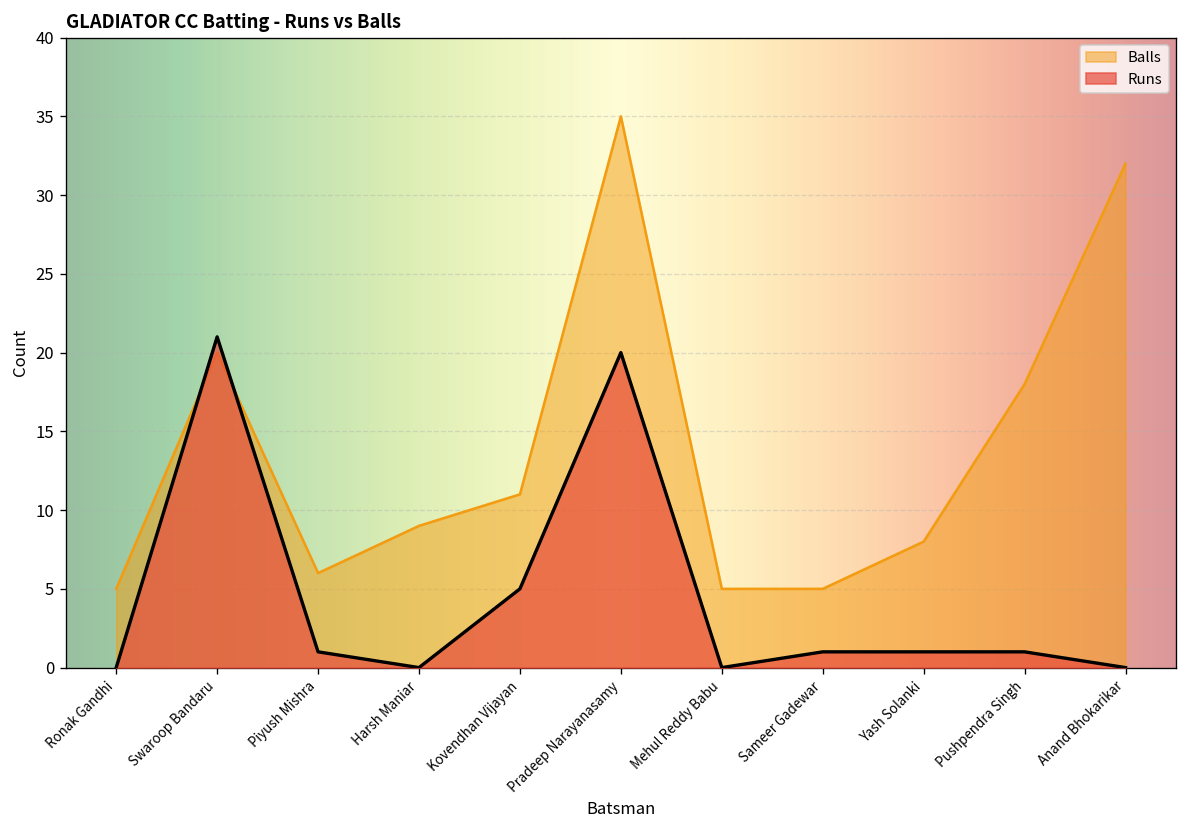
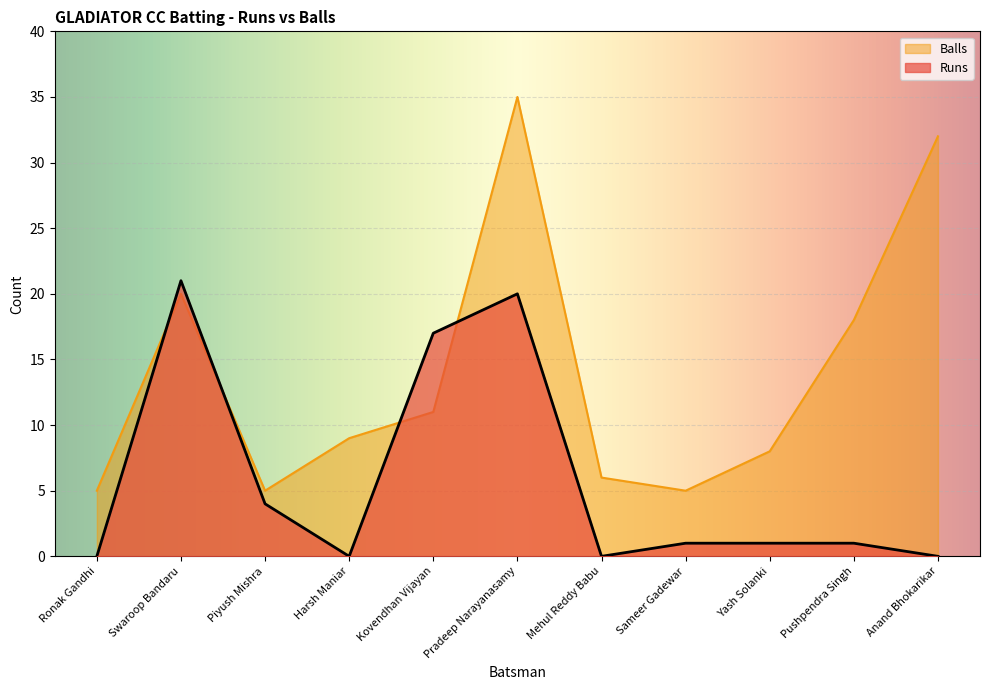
Balls, Piyush Mishra: 6 -> 5
Runs, Piyush Mishra: 1 -> 4
Runs, Kovendhan Vijayan: 5 -> 17
Balls, Mehul Reddy Babu: 5 -> 6
